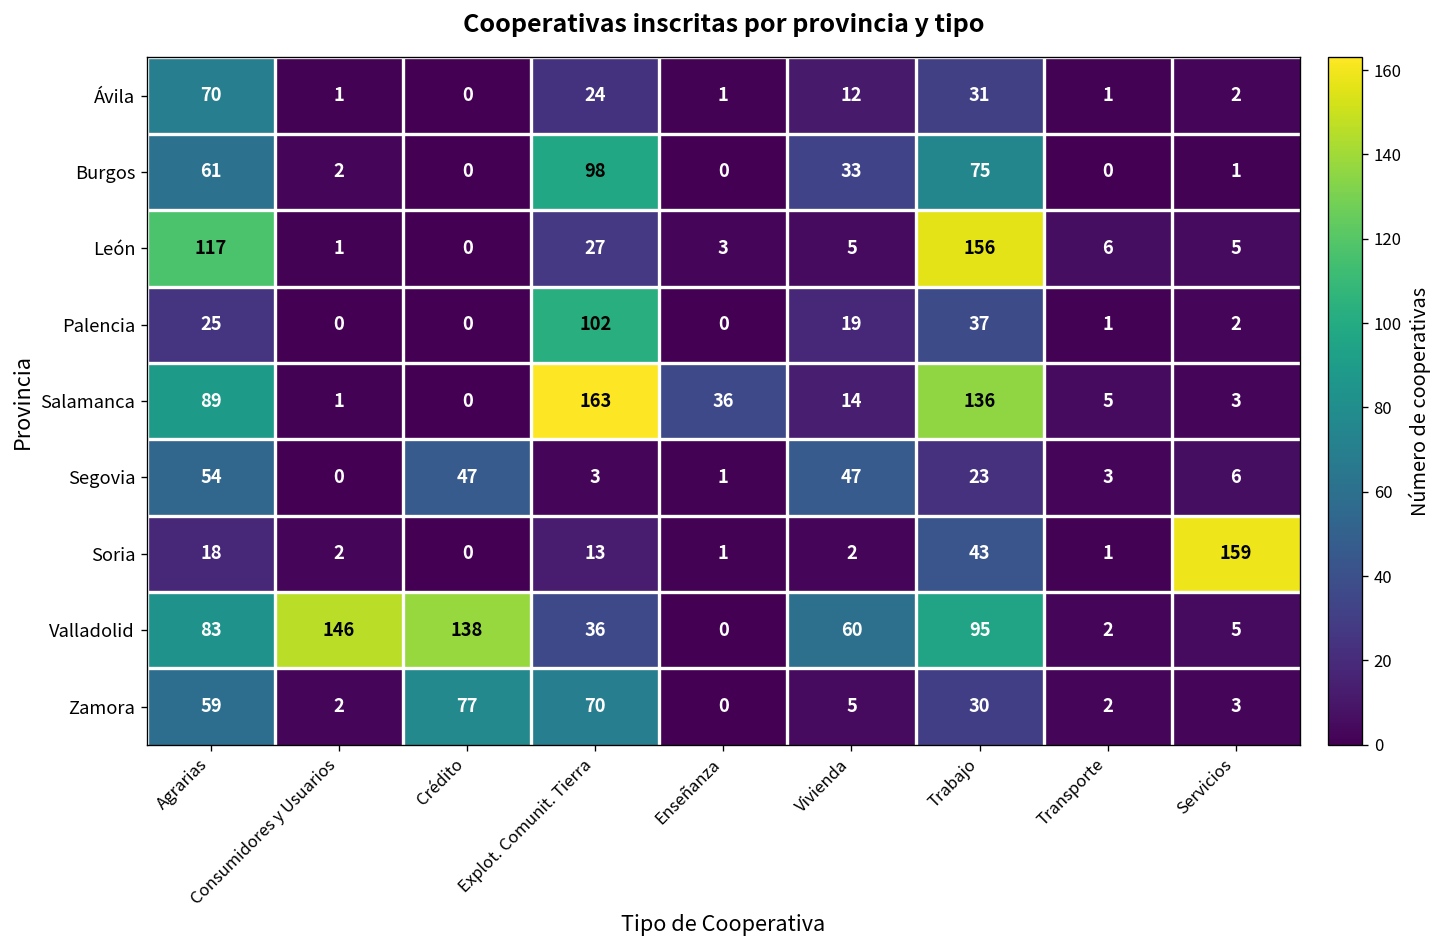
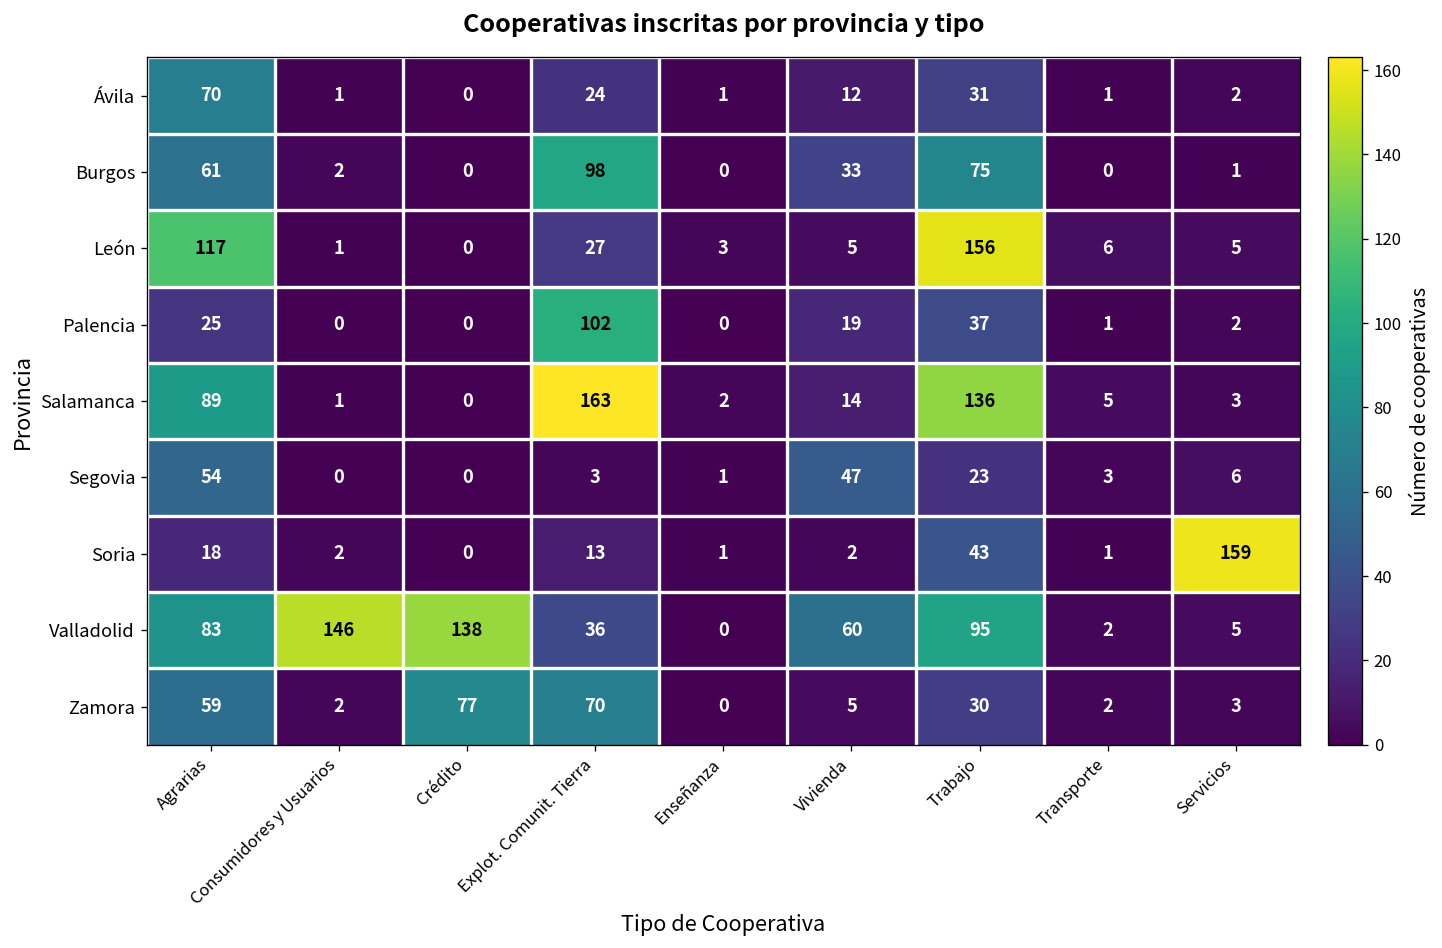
Salamanca, Enseñanza: 36 -> 2
Segovia, Crédito: 47 -> 0
